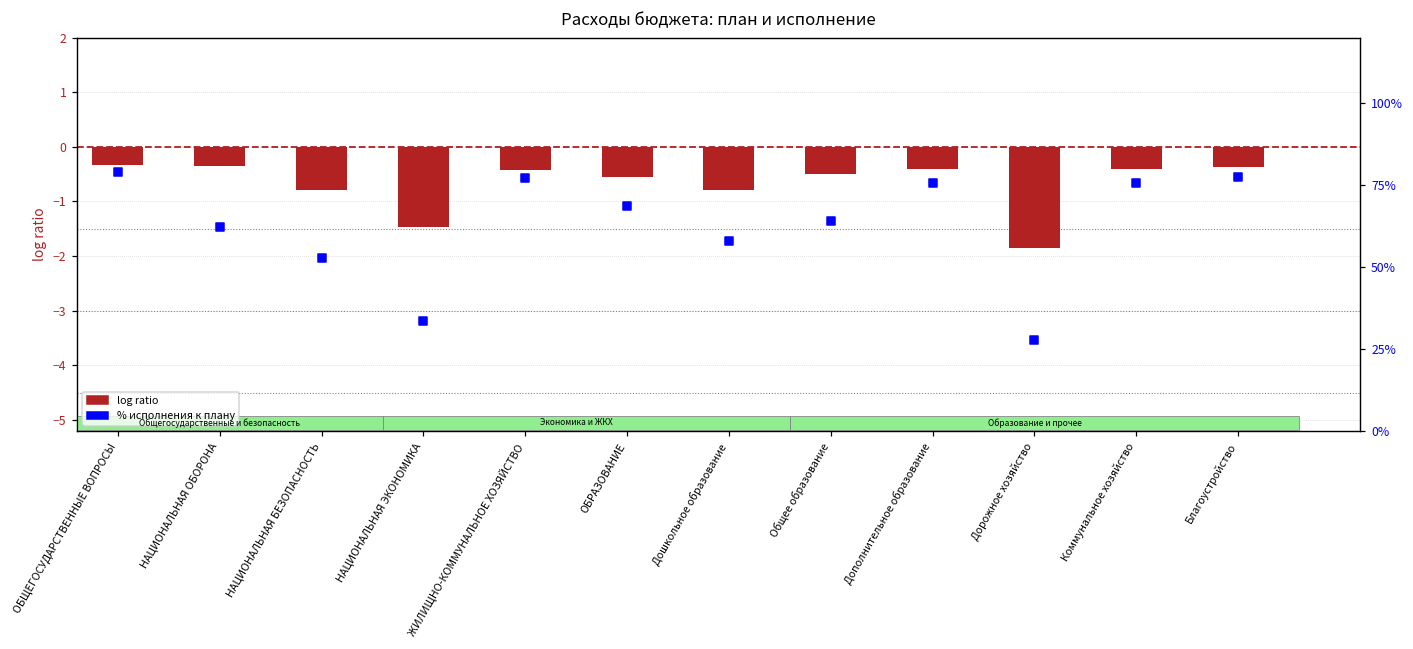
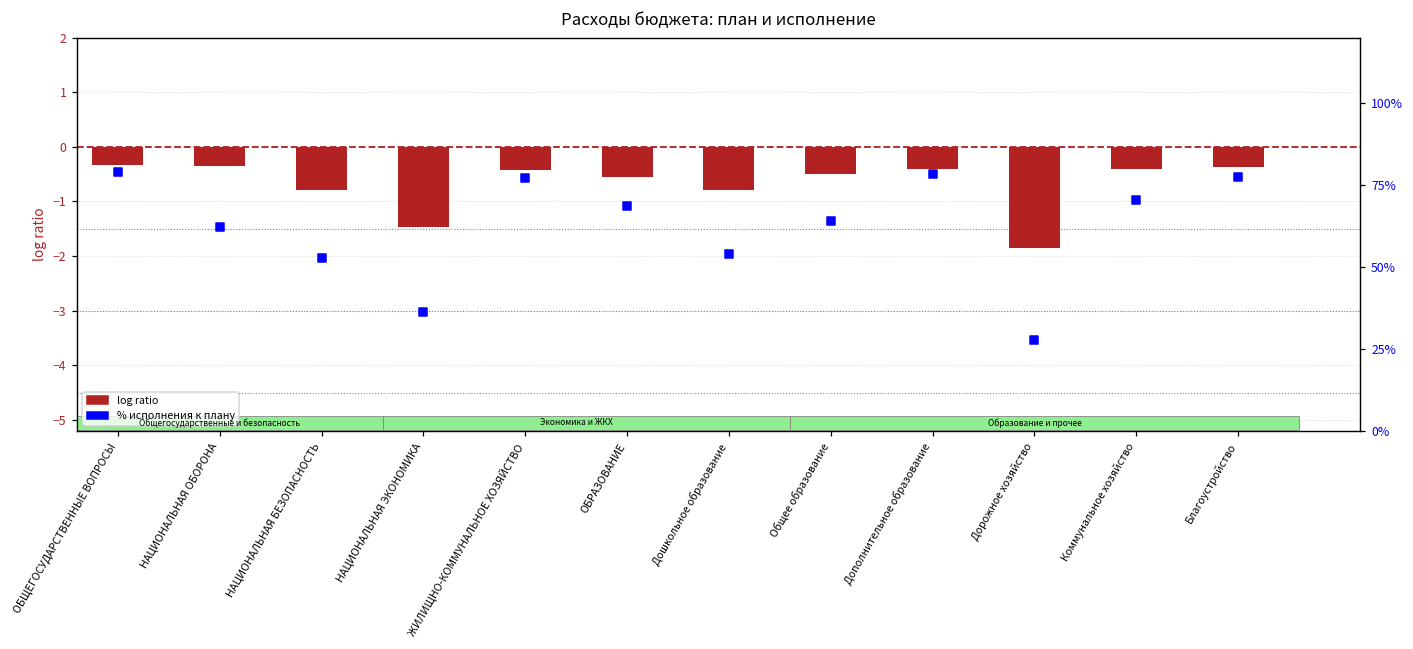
% исполнения к плану, НАЦИОНАЛЬНАЯ ЭКОНОМИКА: 33% -> 36%
% исполнения к плану, Дошкольное образование: 58% -> 54%
% исполнения к плану, Дополнительное образование: 76% -> 78%
% исполнения к плану, Коммунальное хозяйство: 76% -> 71%
